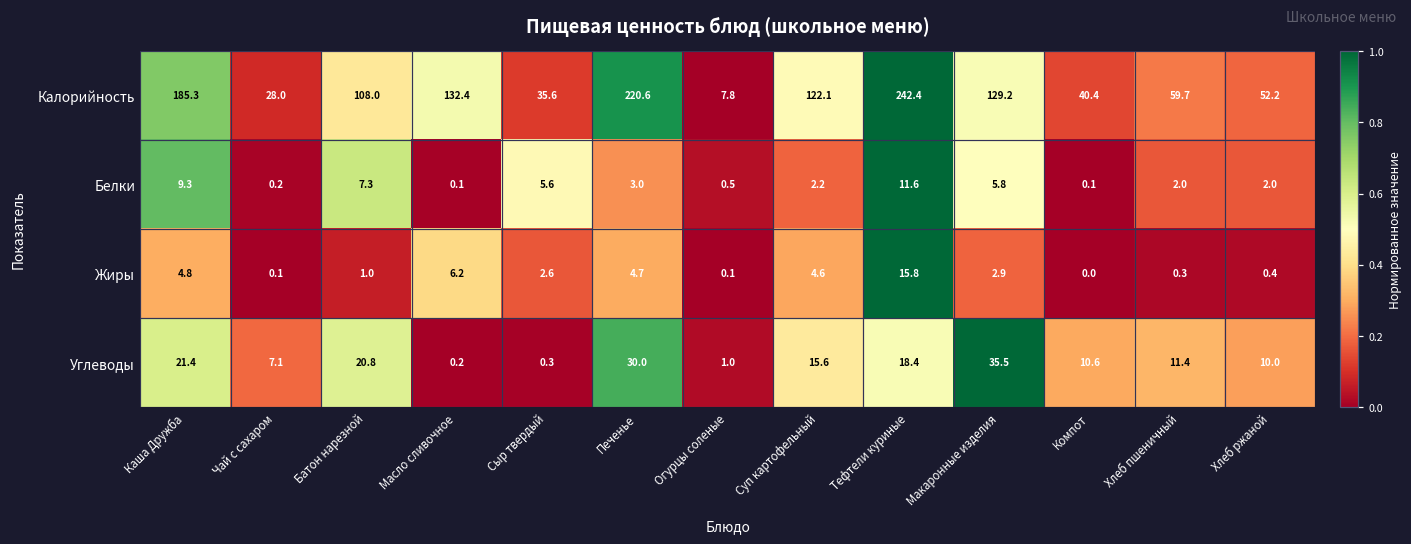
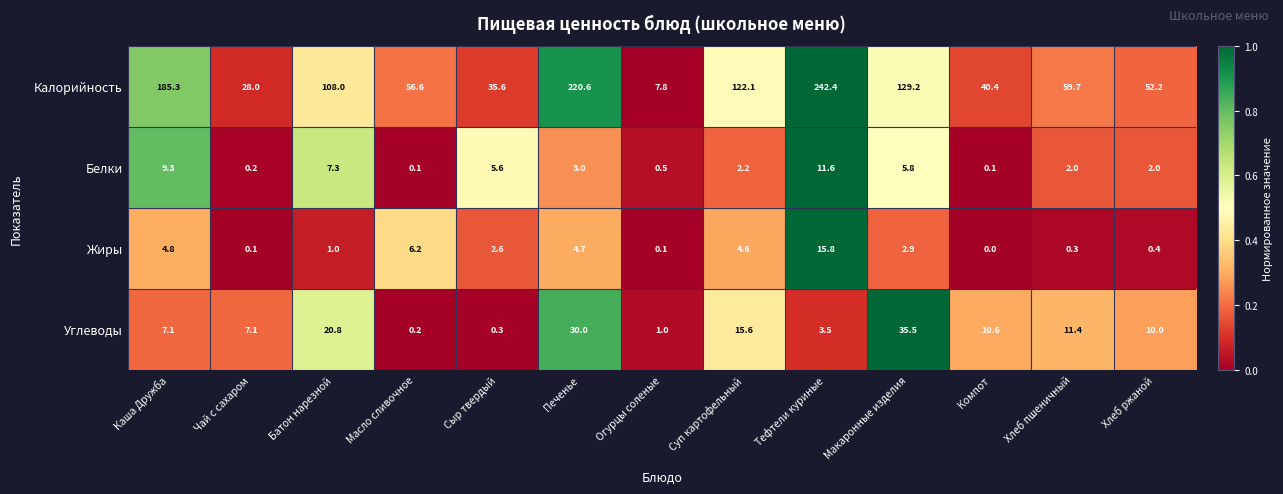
Калорийность, Масло сливочное: 132.4 -> 56.6
Углеводы, Каша Дружба: 21.4 -> 7.1
Углеводы, Тефтели куриные: 18.4 -> 3.5
